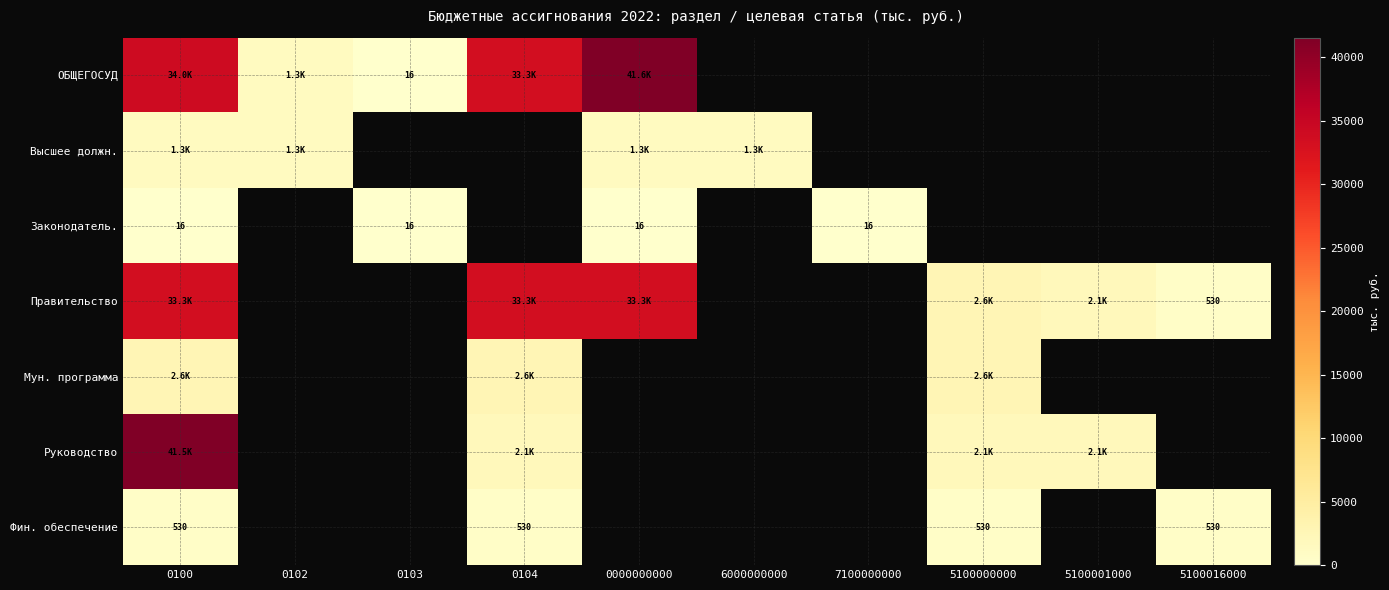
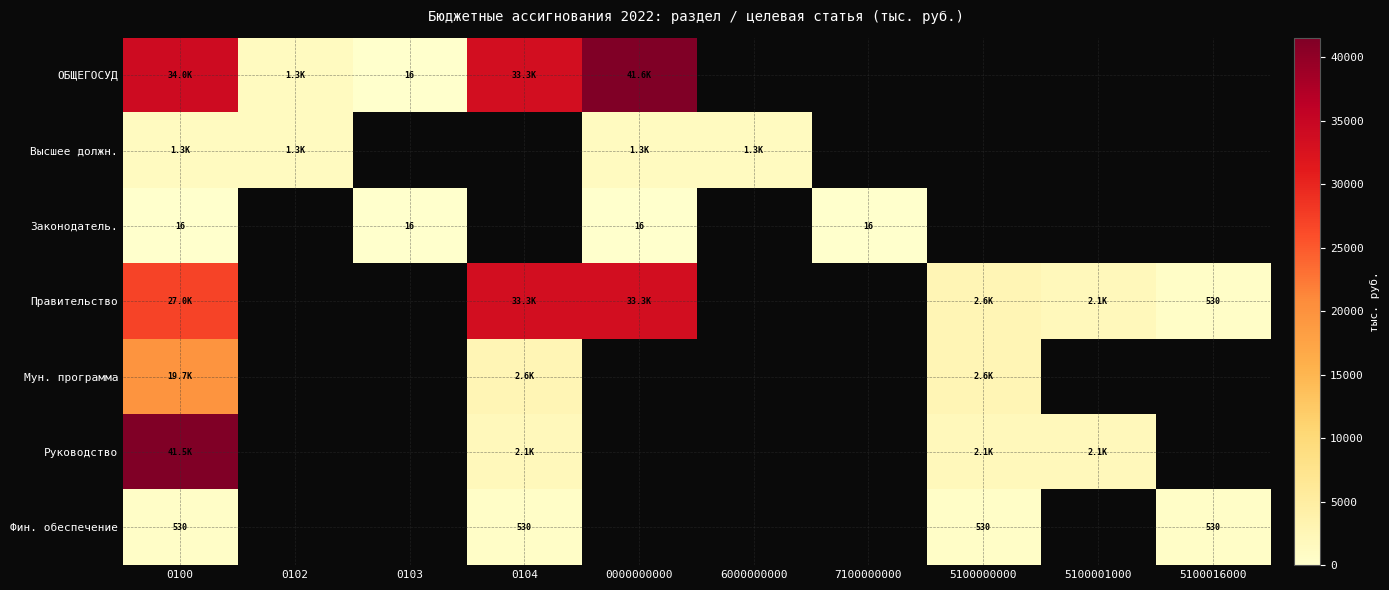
Правительство, 0100: 33.3К -> 27.0К
Мун. программа, 0100: 2.6К -> 19.7К
